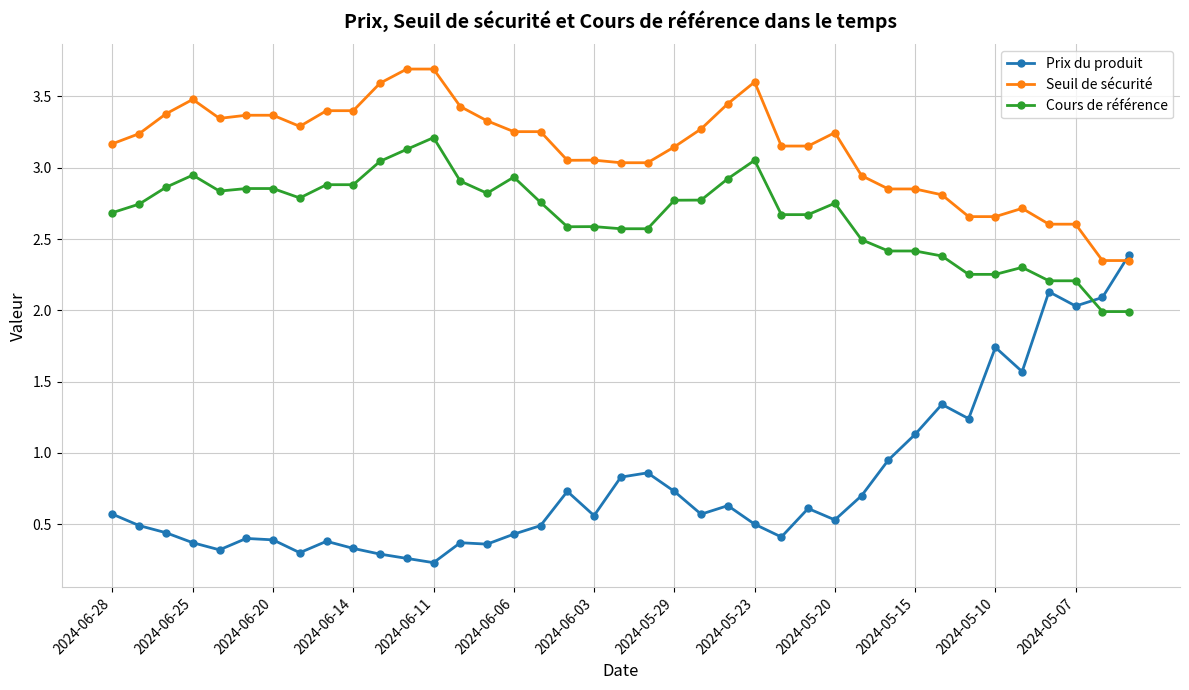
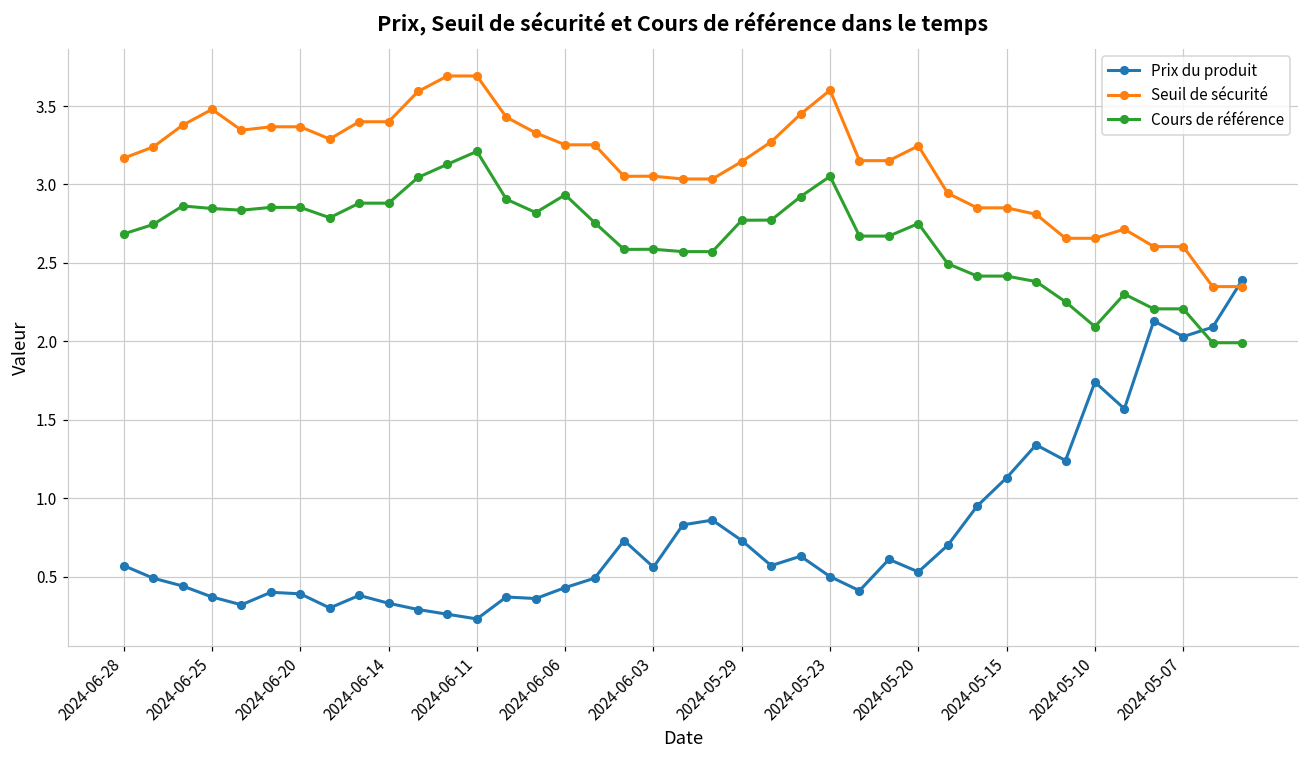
Cours de référence, 2024-06-25: 2.95 -> 2.85
Cours de référence, 2024-05-10: 2.25 -> 2.09
